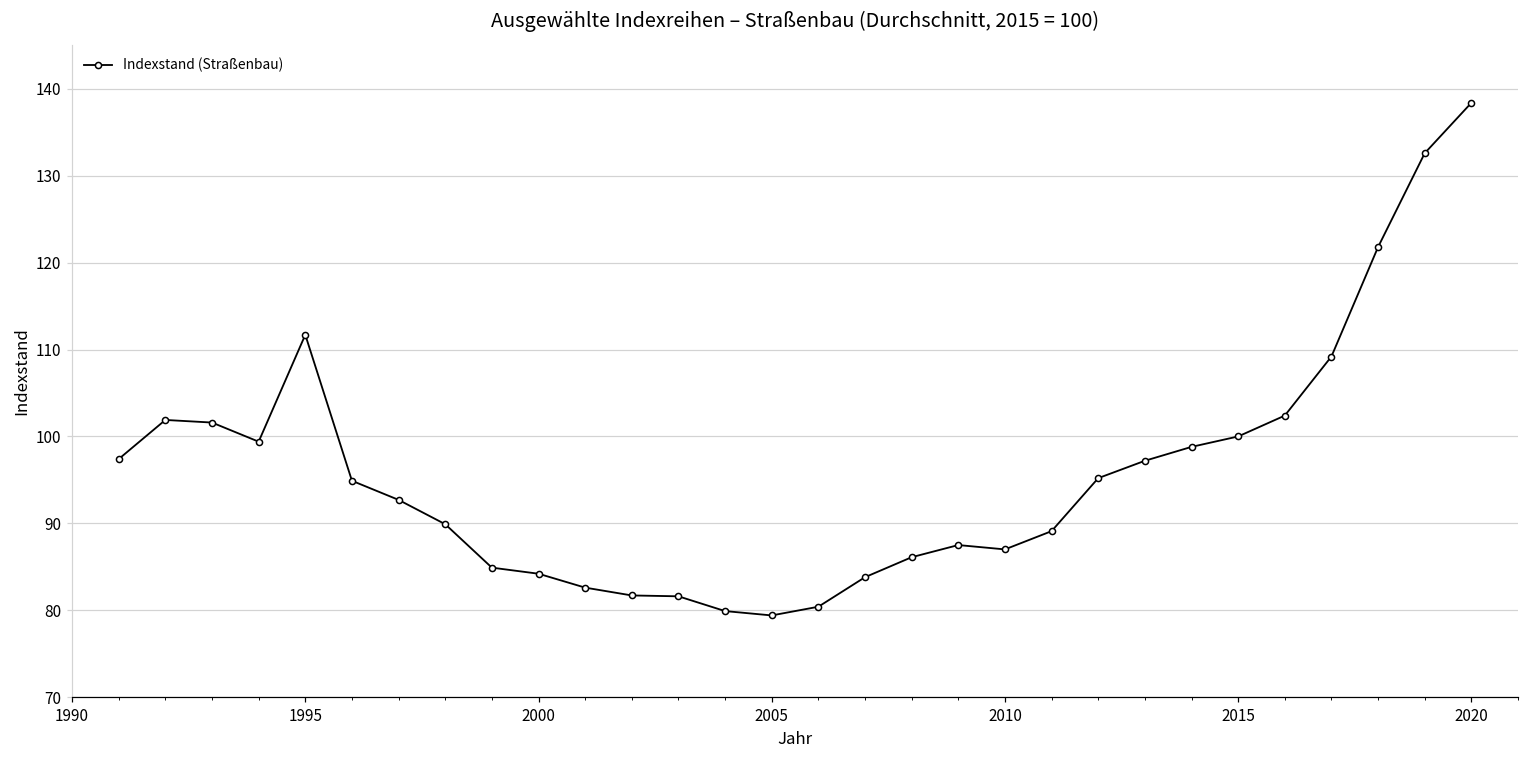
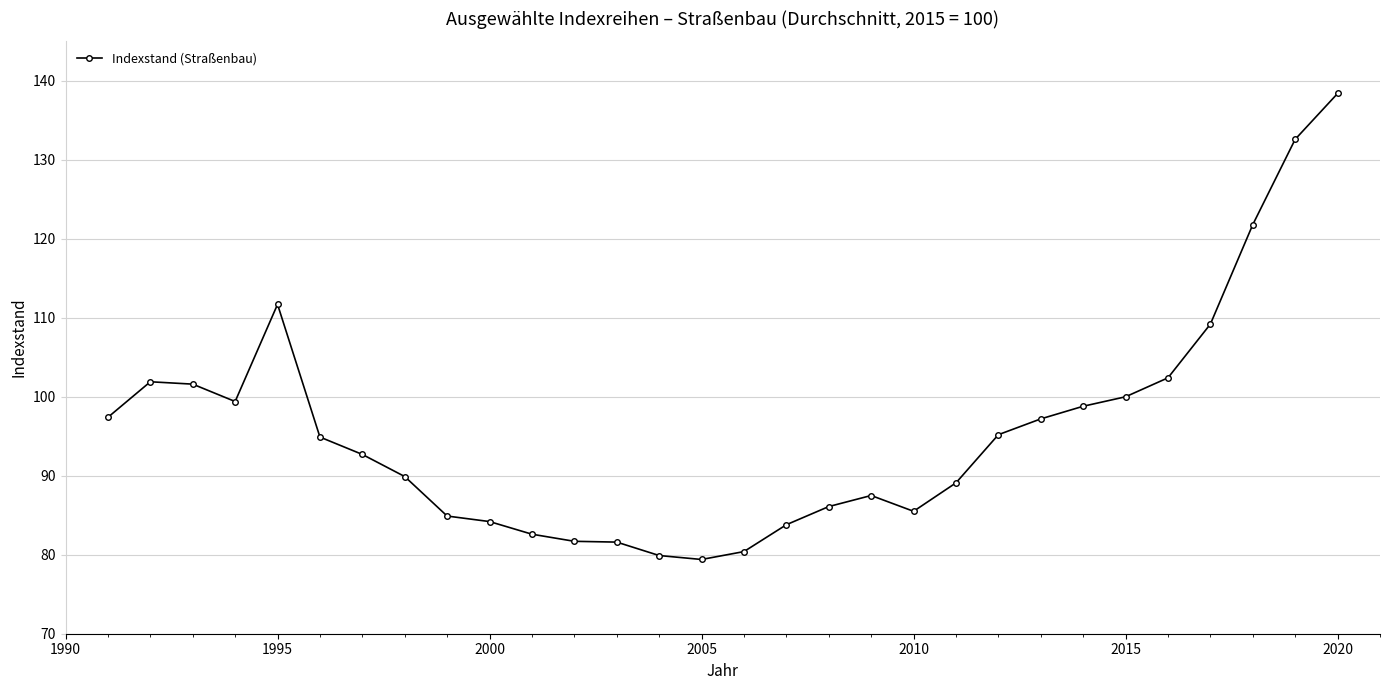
2010: 87 -> 86
